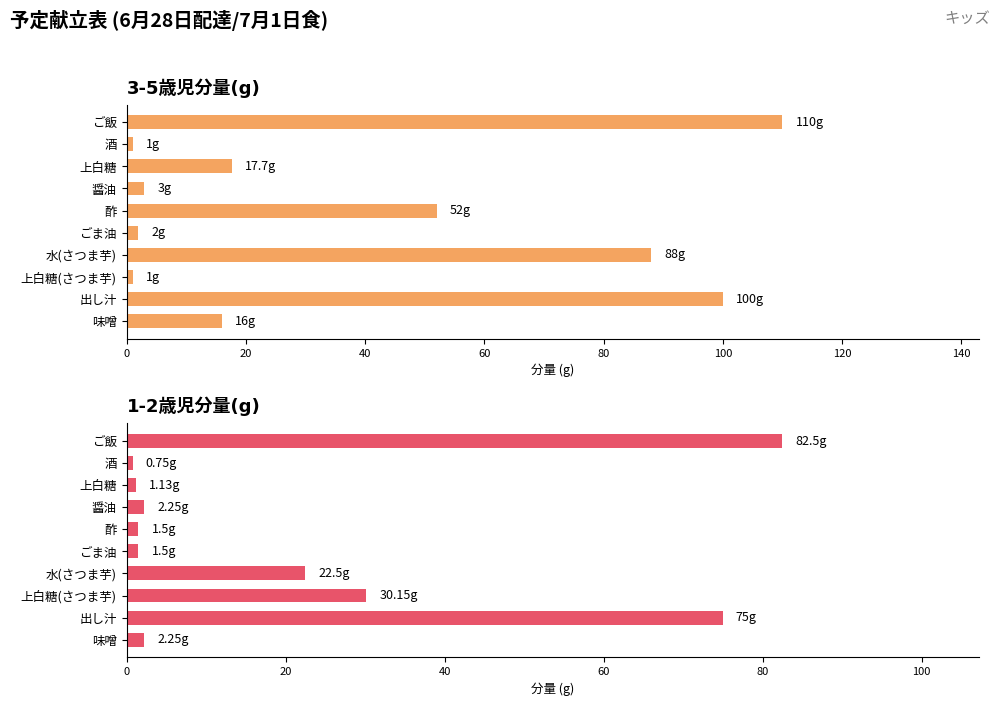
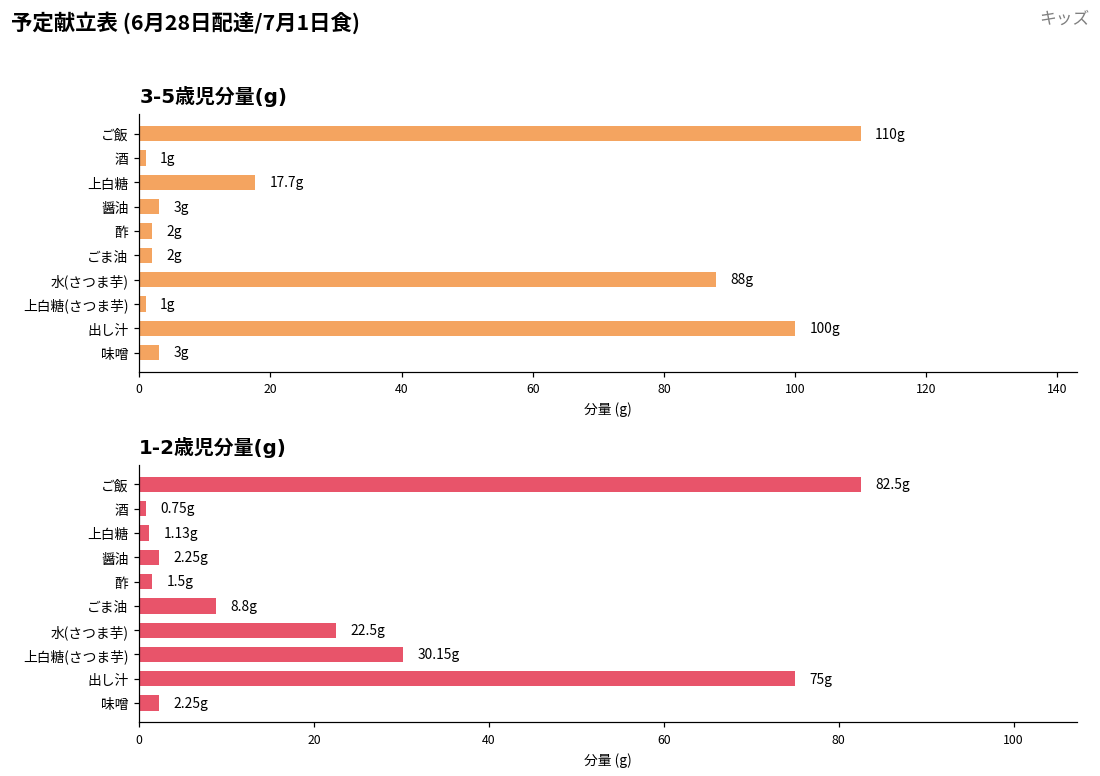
3-5歳児分量(g), 酢: 52g -> 2g
3-5歳児分量(g), 味噌: 16g -> 3g
1-2歳児分量(g), ごま油: 1.5g -> 8.8g
